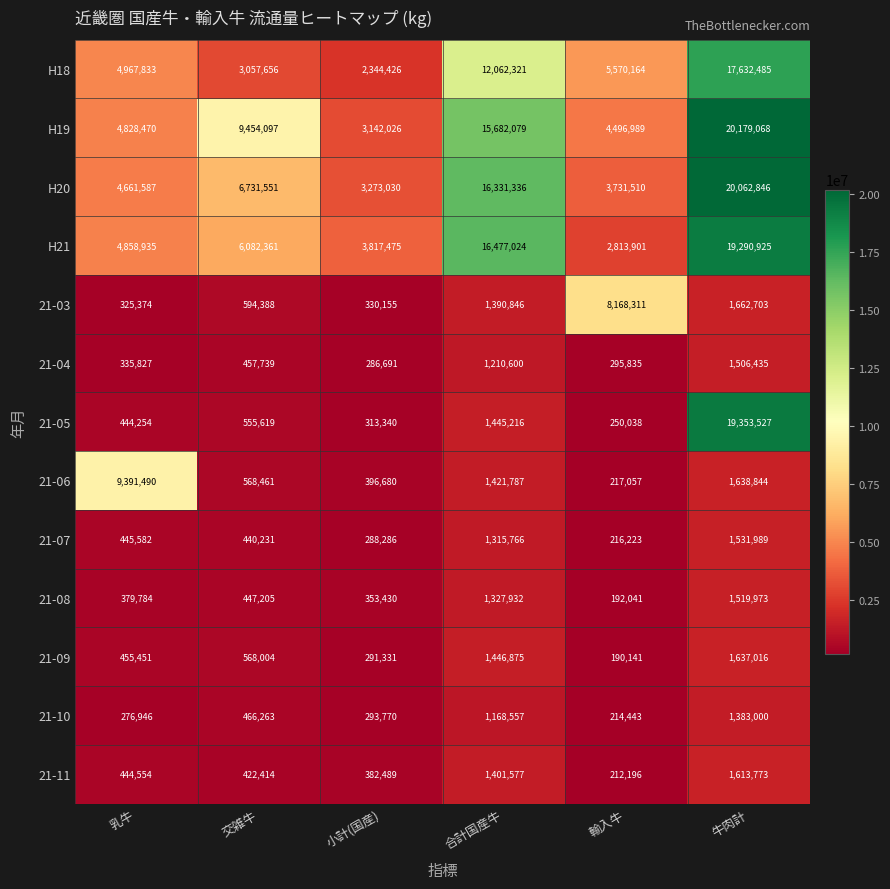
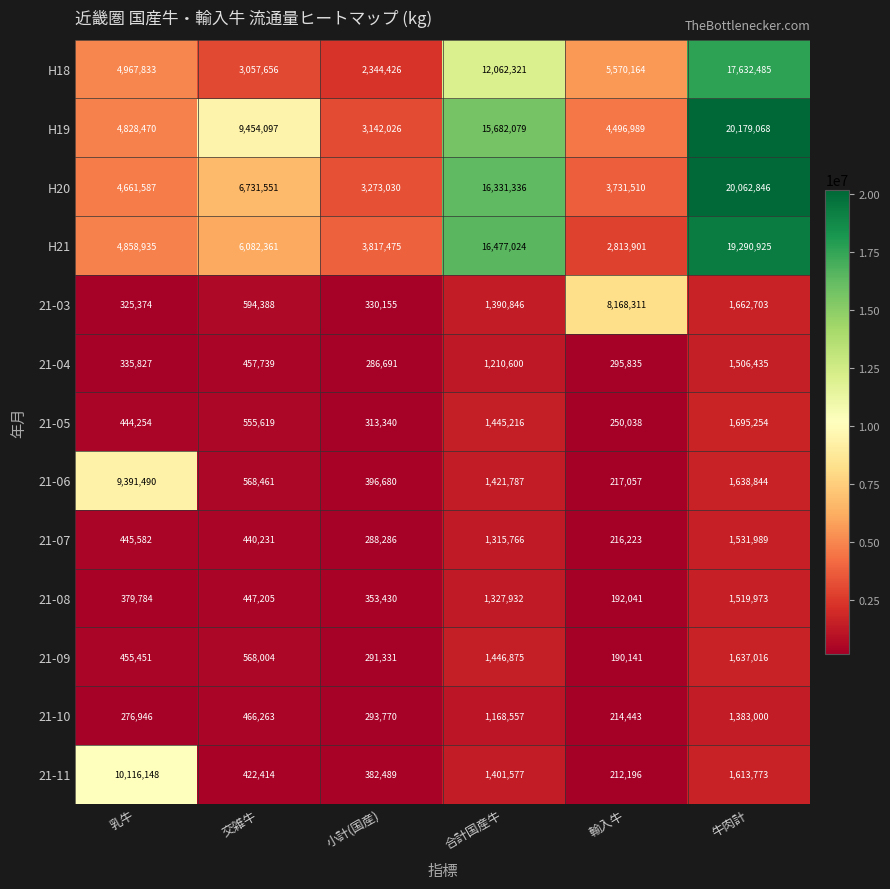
21-05, 牛肉計: 19,353,527 -> 1,695,254
21-11, 乳牛: 444,554 -> 10,116,148
